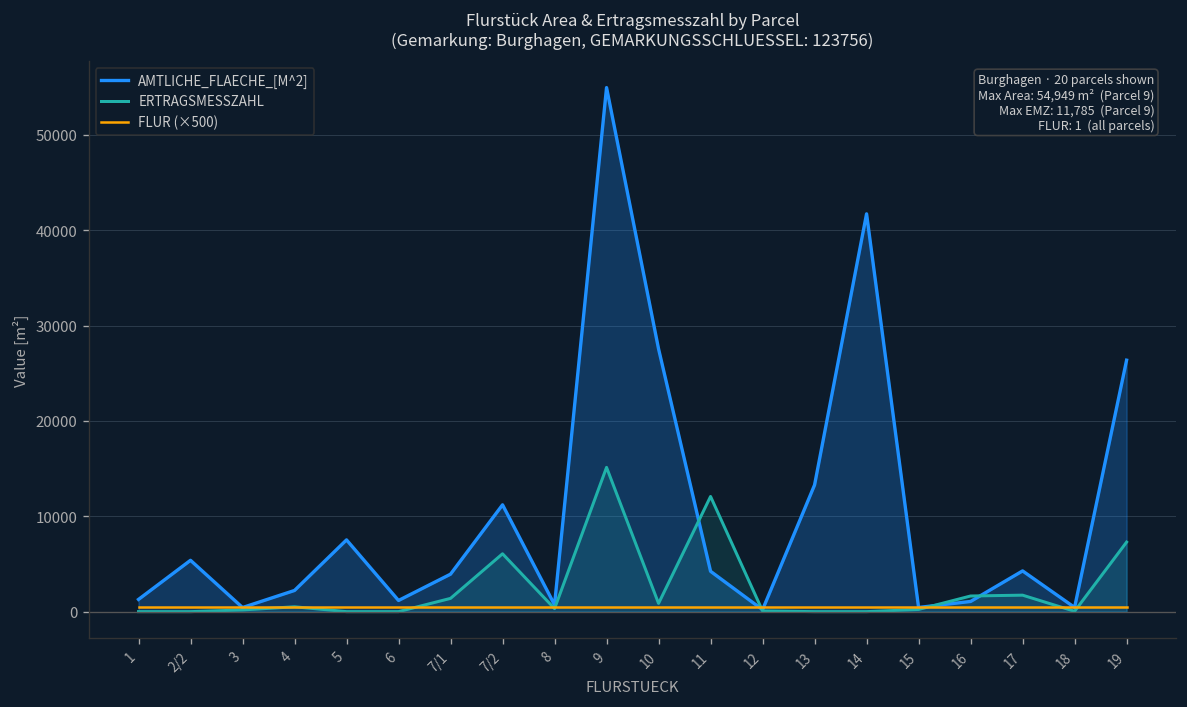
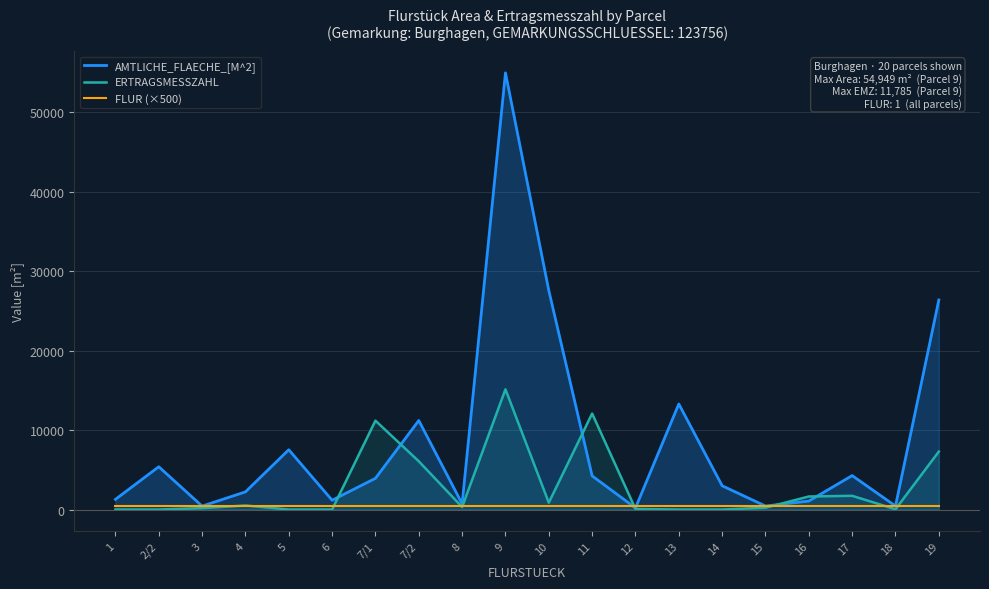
ERTRAGSMESSZAHL, 7/1: 1000 -> 11000
AMTLICHE_FLAECHE_[M^2], 14: 42000 -> 3000
